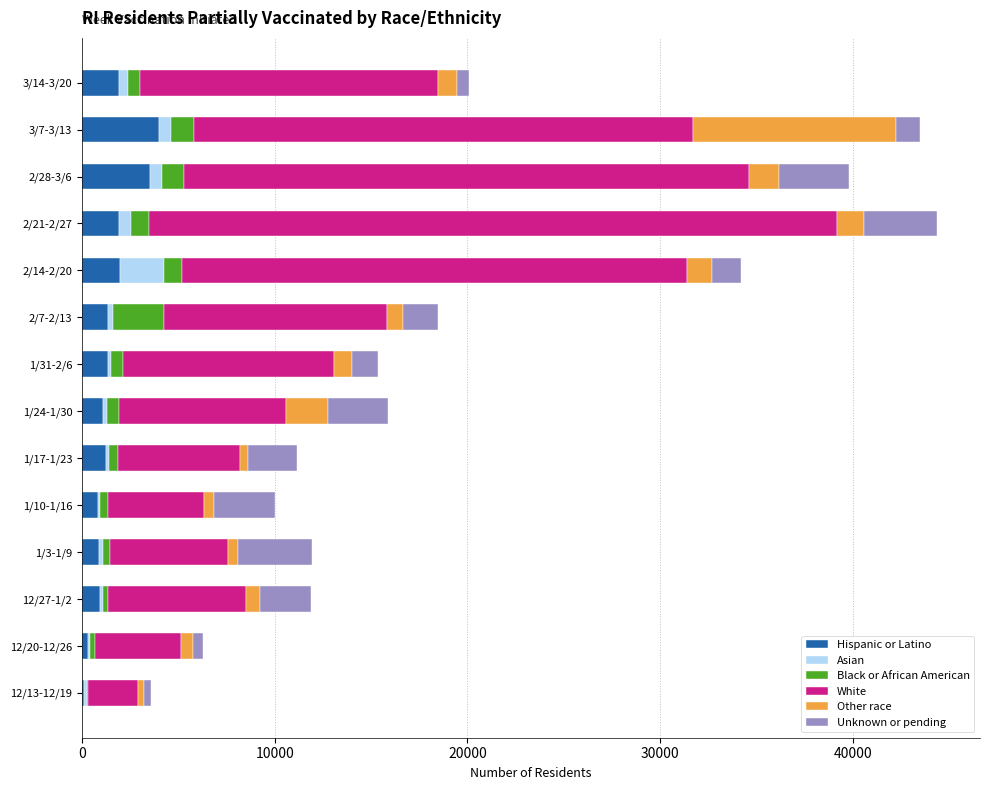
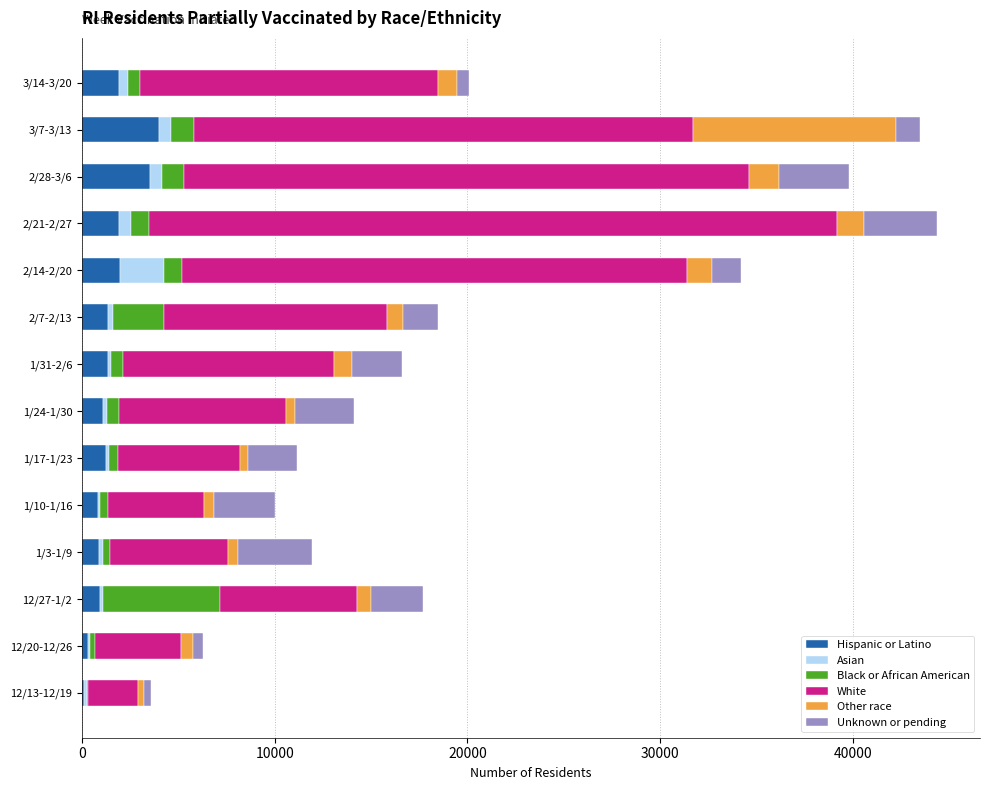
Unknown or pending, 1/31-2/6: 1400 -> 2600
Other race, 1/24-1/30: 2200 -> 500
Black or African American, 12/27-1/2: 300 -> 6100
